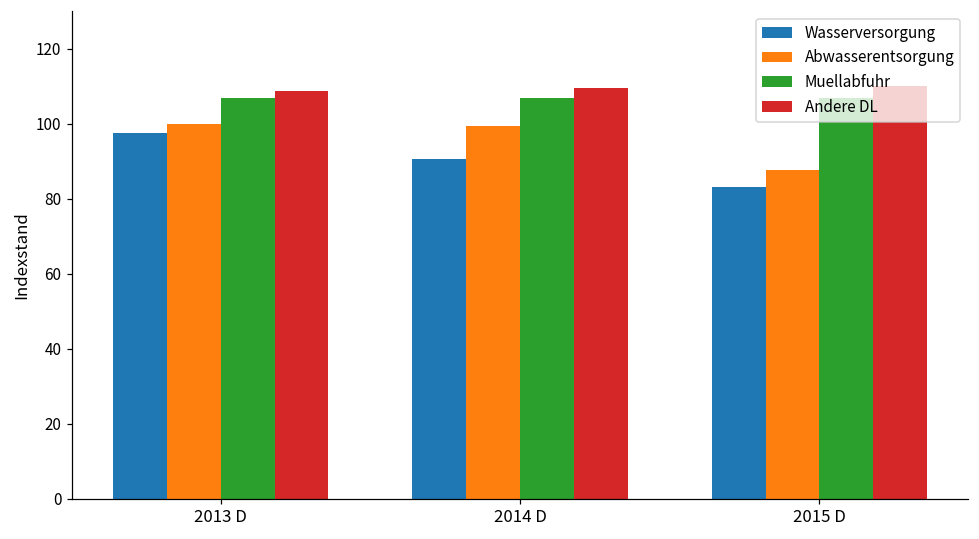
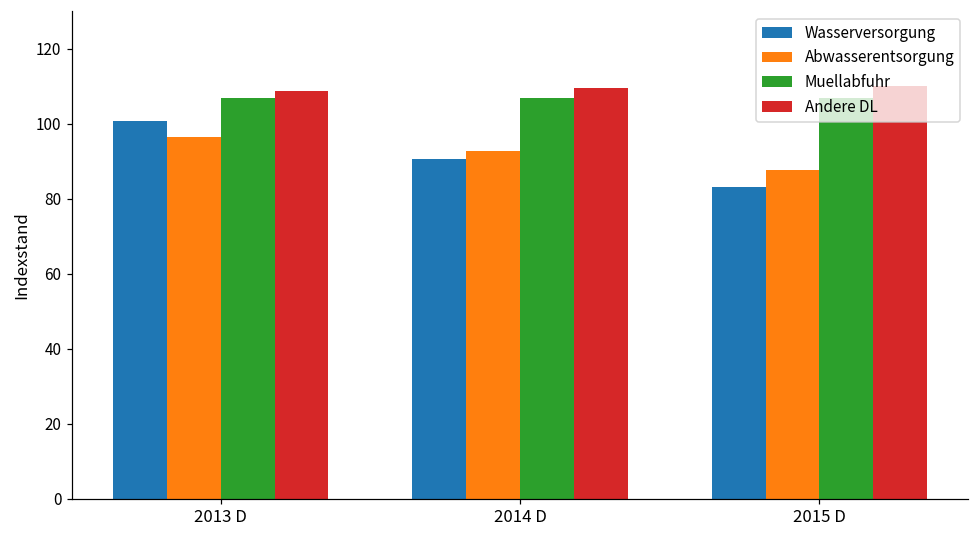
Wasserversorgung, 2013 D: 97 -> 101
Abwasserentsorgung, 2013 D: 100 -> 97
Abwasserentsorgung, 2014 D: 99 -> 93
